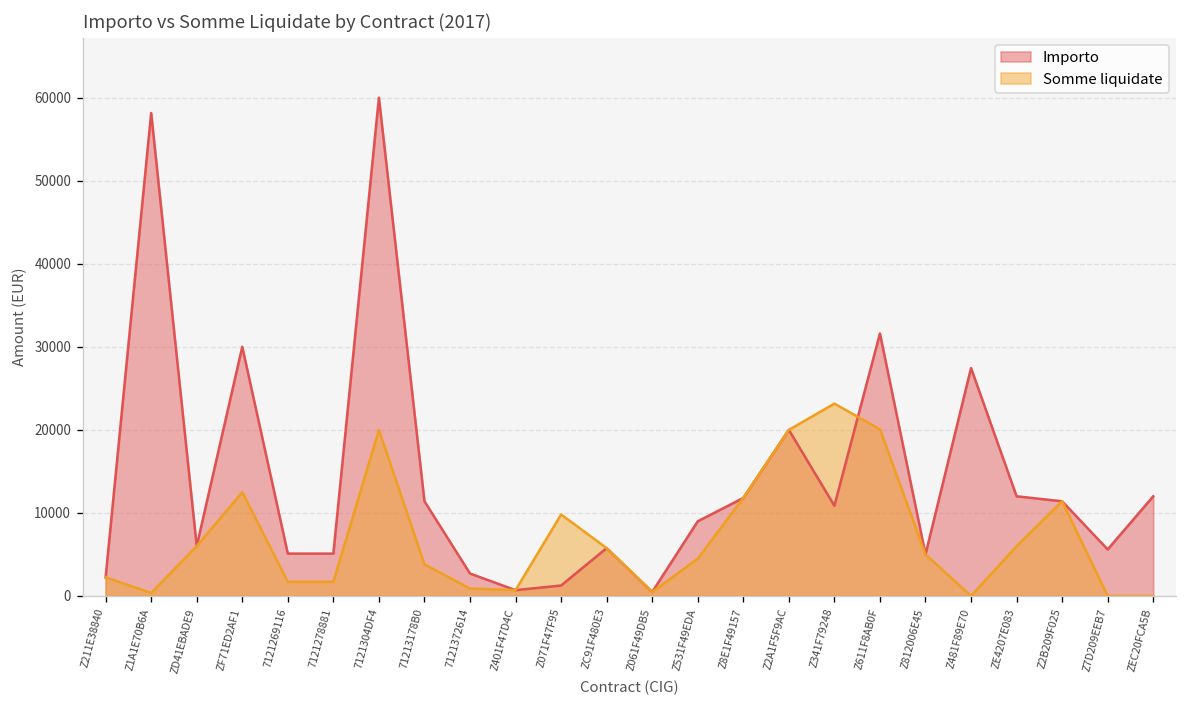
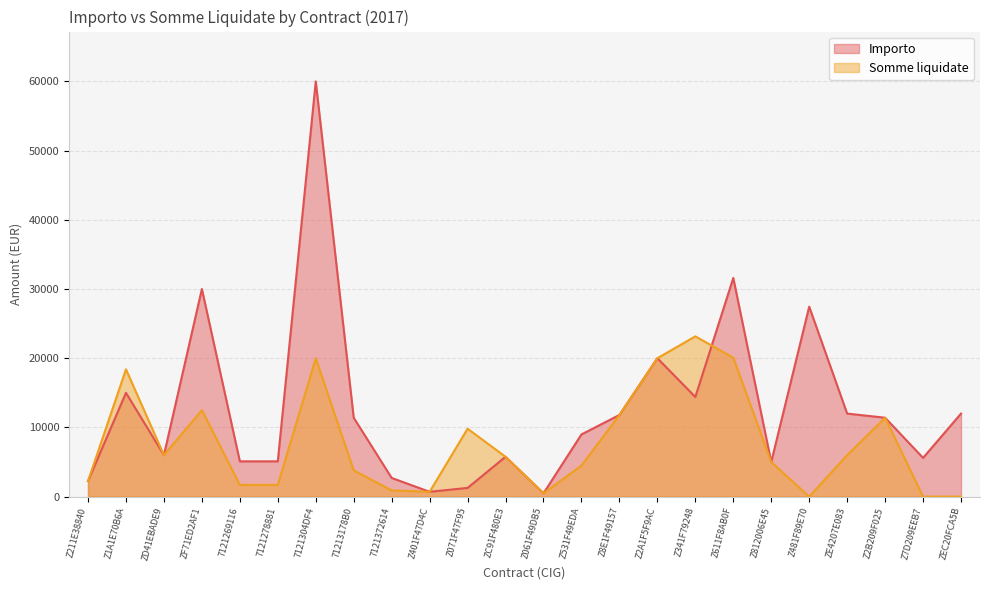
Importo, Z1A1E70B6A: 58000 -> 15000
Somme liquidate, Z1A1E70B6A: 0 -> 18000
Importo, Z341F79248: 11000 -> 14000
